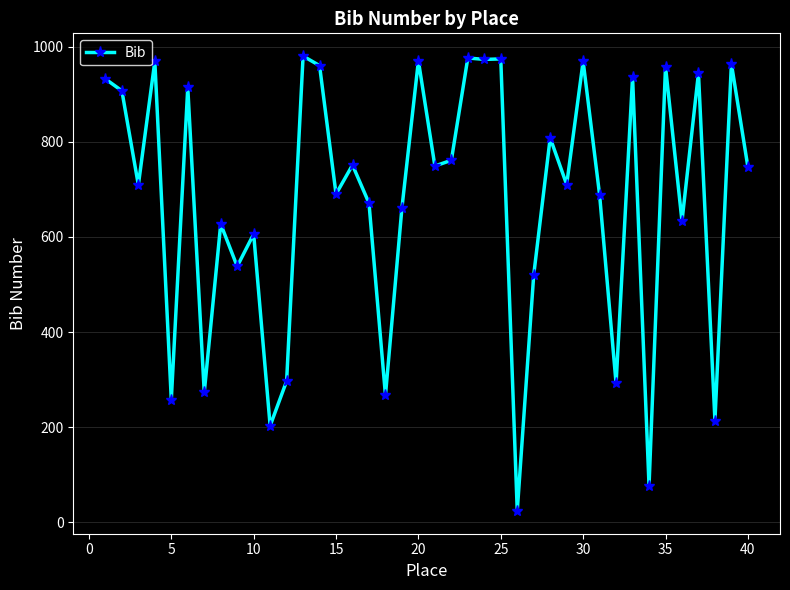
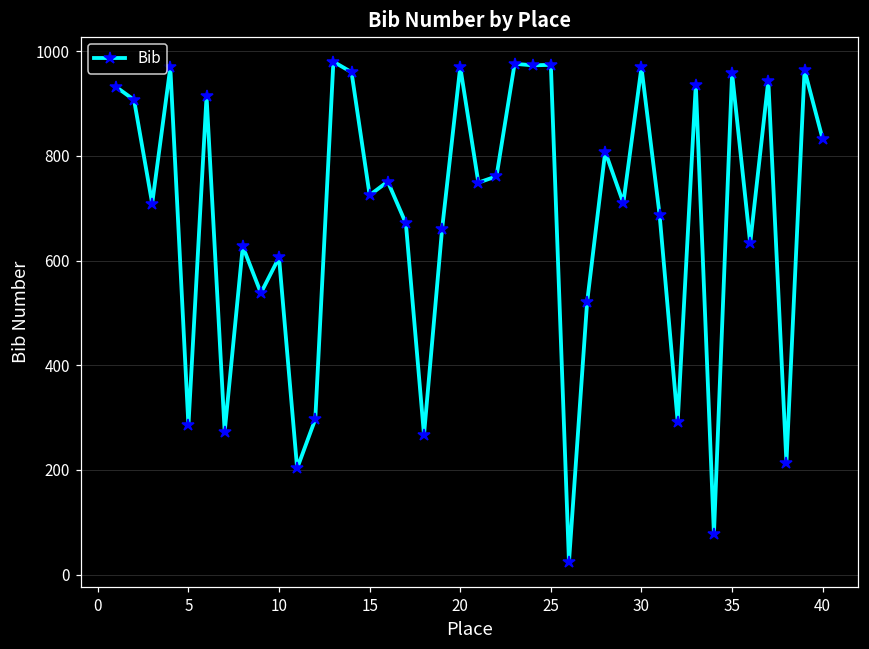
5: 260 -> 290
15: 690 -> 730
40: 750 -> 830
